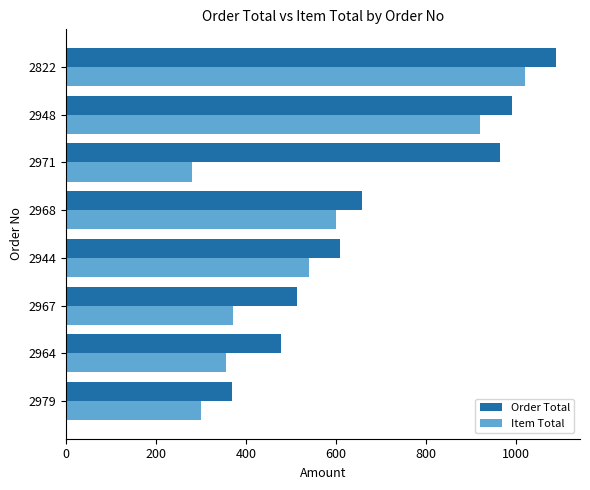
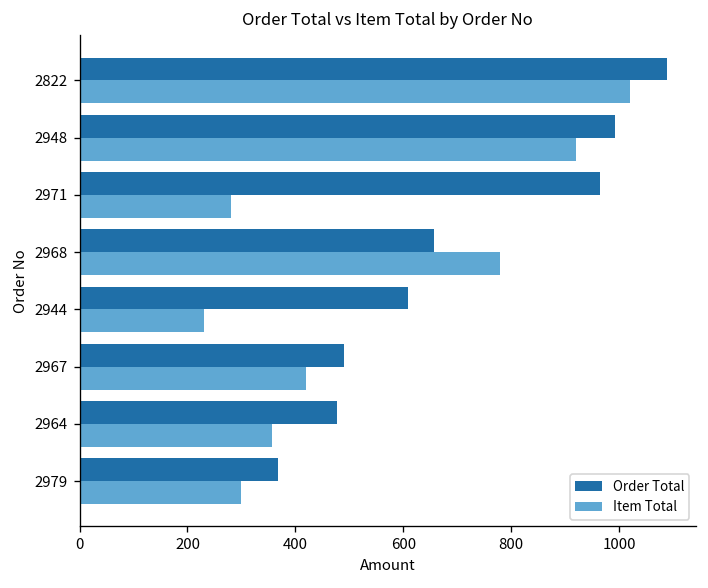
Item Total, 2968: 600 -> 780
Item Total, 2944: 540 -> 230
Order Total, 2967: 510 -> 490
Item Total, 2967: 370 -> 420
